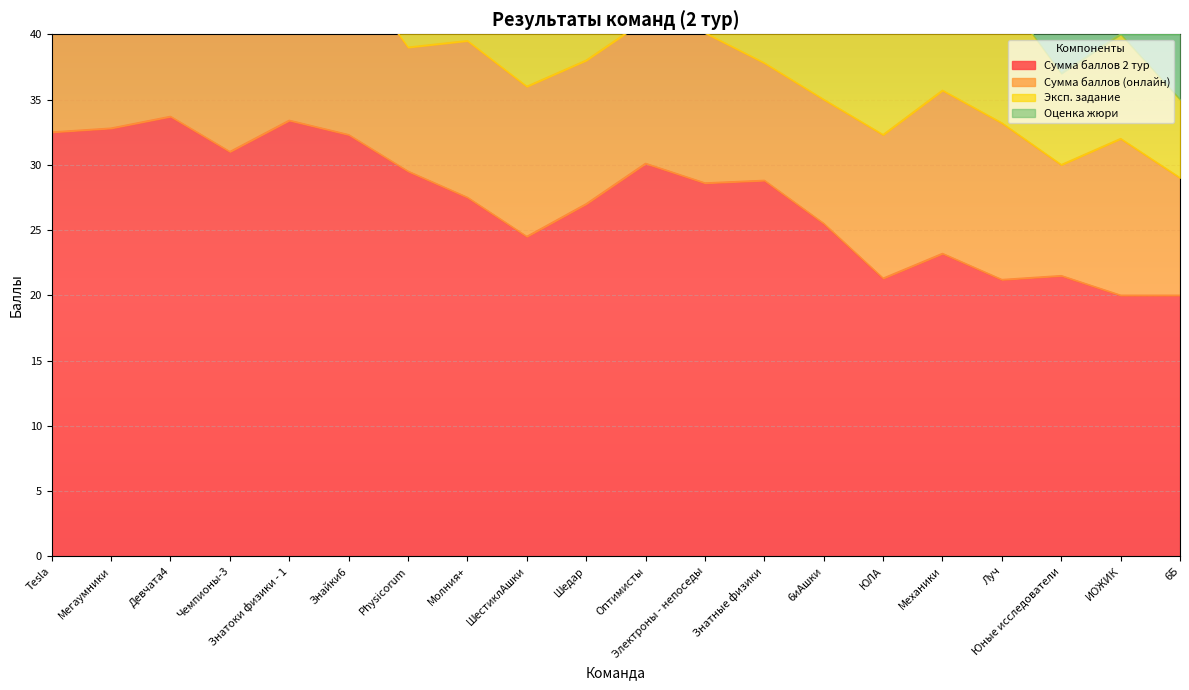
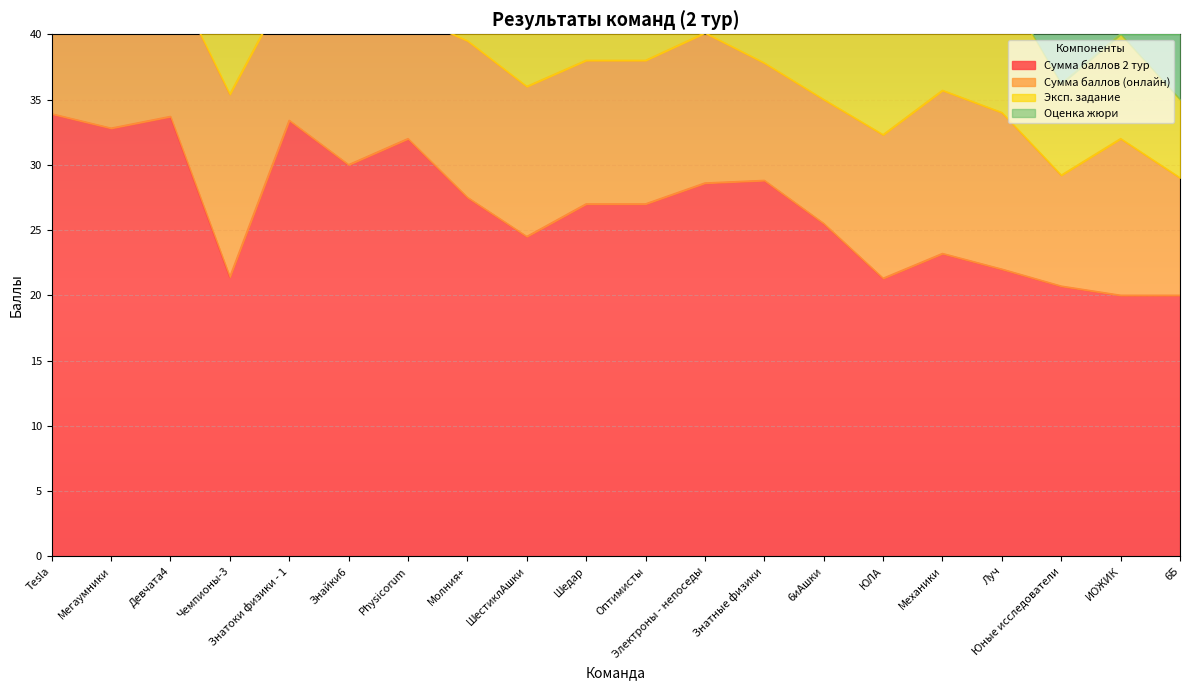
Сумма баллов 2 тур, Tesla: 32.5 -> 33.9
Сумма баллов 2 тур, Чемпионы-3: 31.0 -> 21.4
Сумма баллов 2 тур, Знайки6: 32.3 -> 30.0
Сумма баллов 2 тур, Physicorum: 29.5 -> 32.0
Сумма баллов 2 тур, Оптимисты: 30.1 -> 27.0
Сумма баллов 2 тур, Луч: 21.2 -> 22.0
Сумма баллов 2 тур, Юные исследователи: 21.5 -> 20.7
